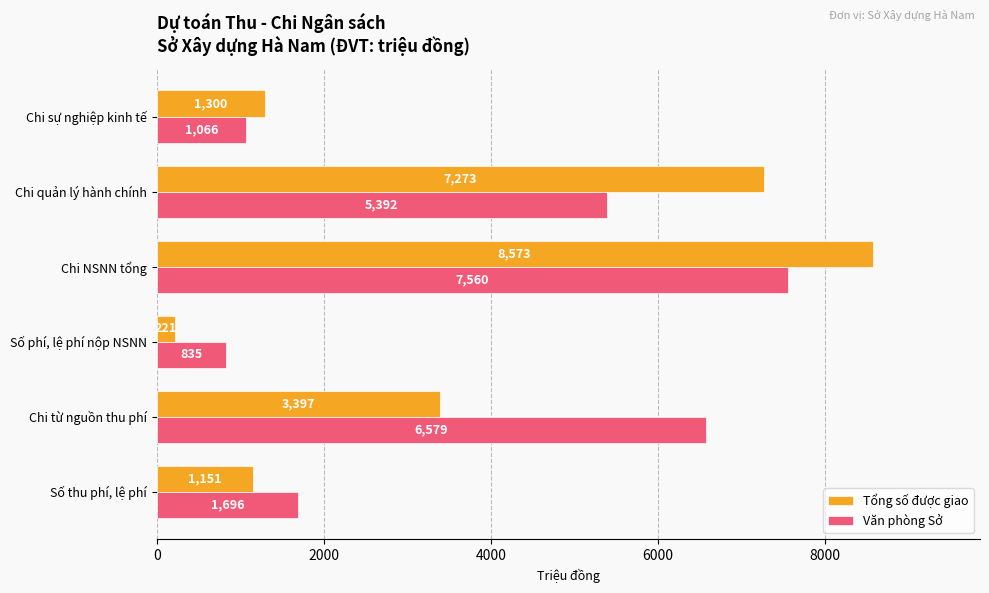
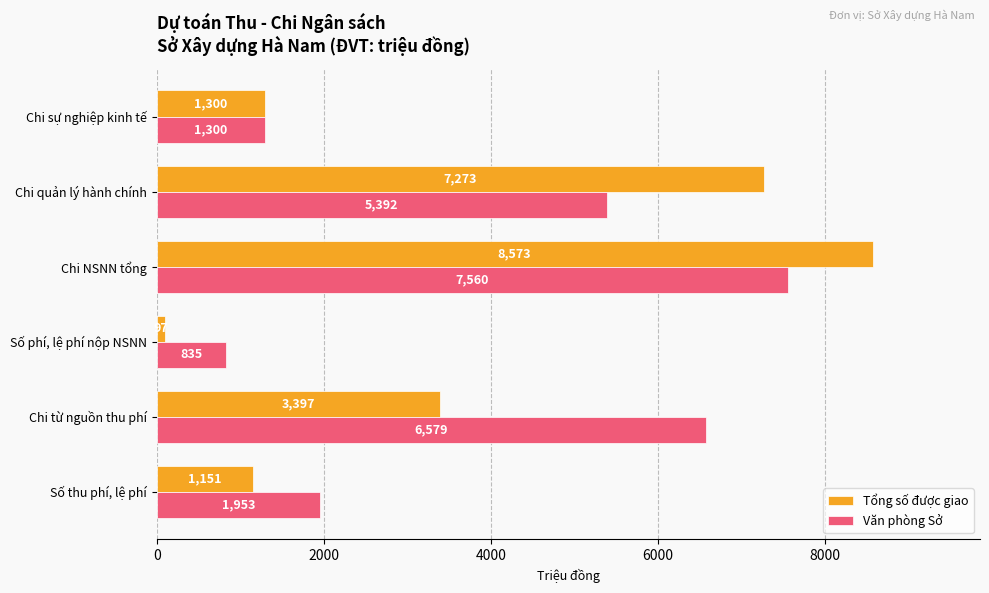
Văn phòng Sở, Chi sự nghiệp kinh tế: 1,066 -> 1,300
Tổng số được giao, Số phí, lệ phí nộp NSNN: 200 -> 100
Văn phòng Sở, Số thu phí, lệ phí: 1,696 -> 1,953
